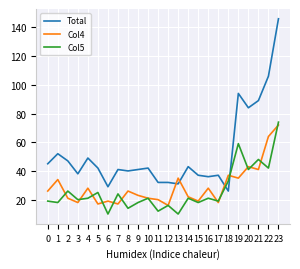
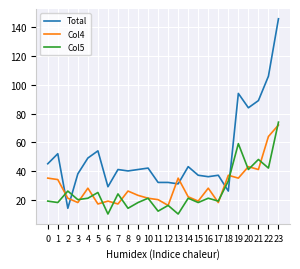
Col4, 0: 26 -> 35
Total, 2: 47 -> 14
Total, 5: 42 -> 54
